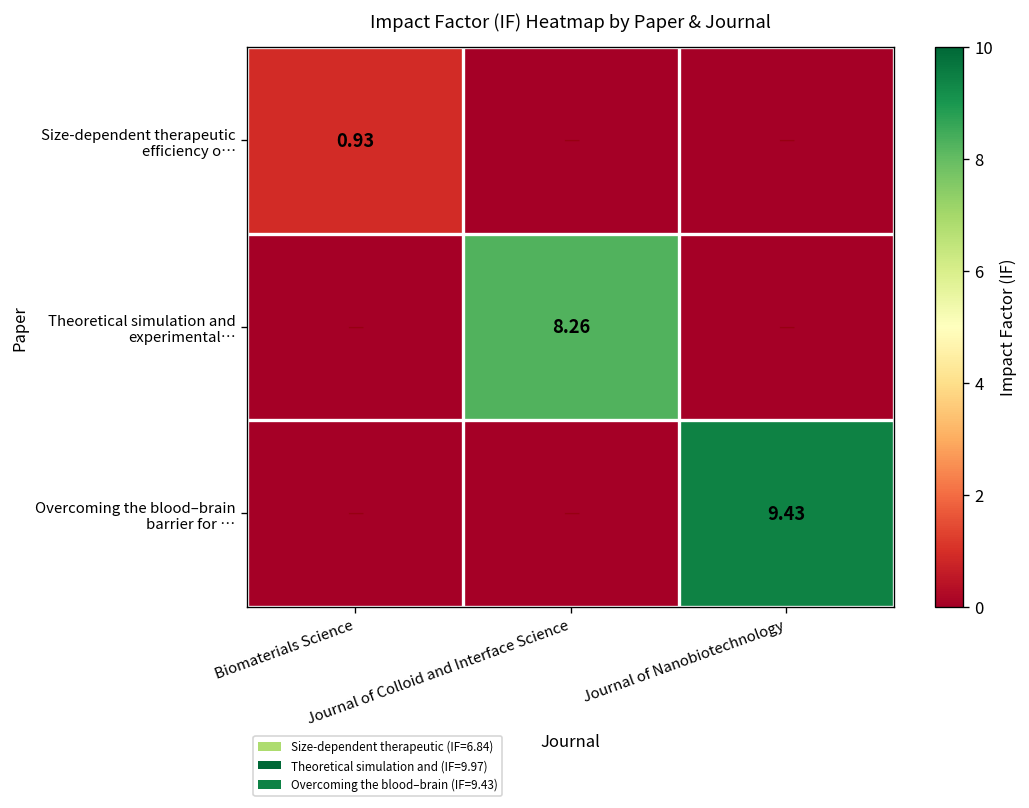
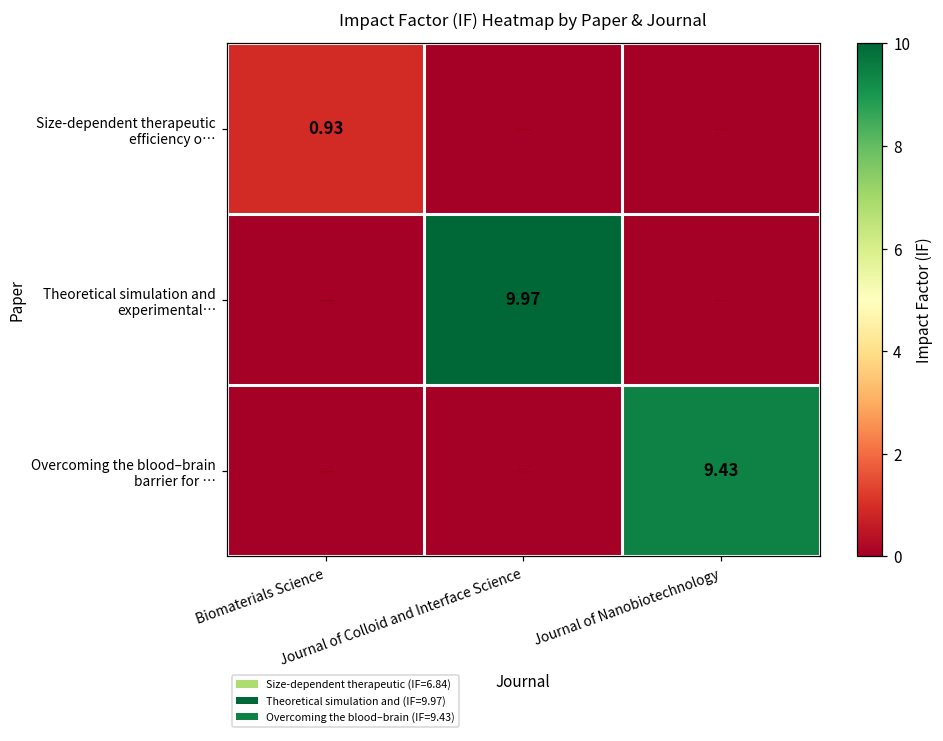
Theoretical simulation and experimental…, Journal of Colloid and Interface Science: 8.26 -> 9.97
